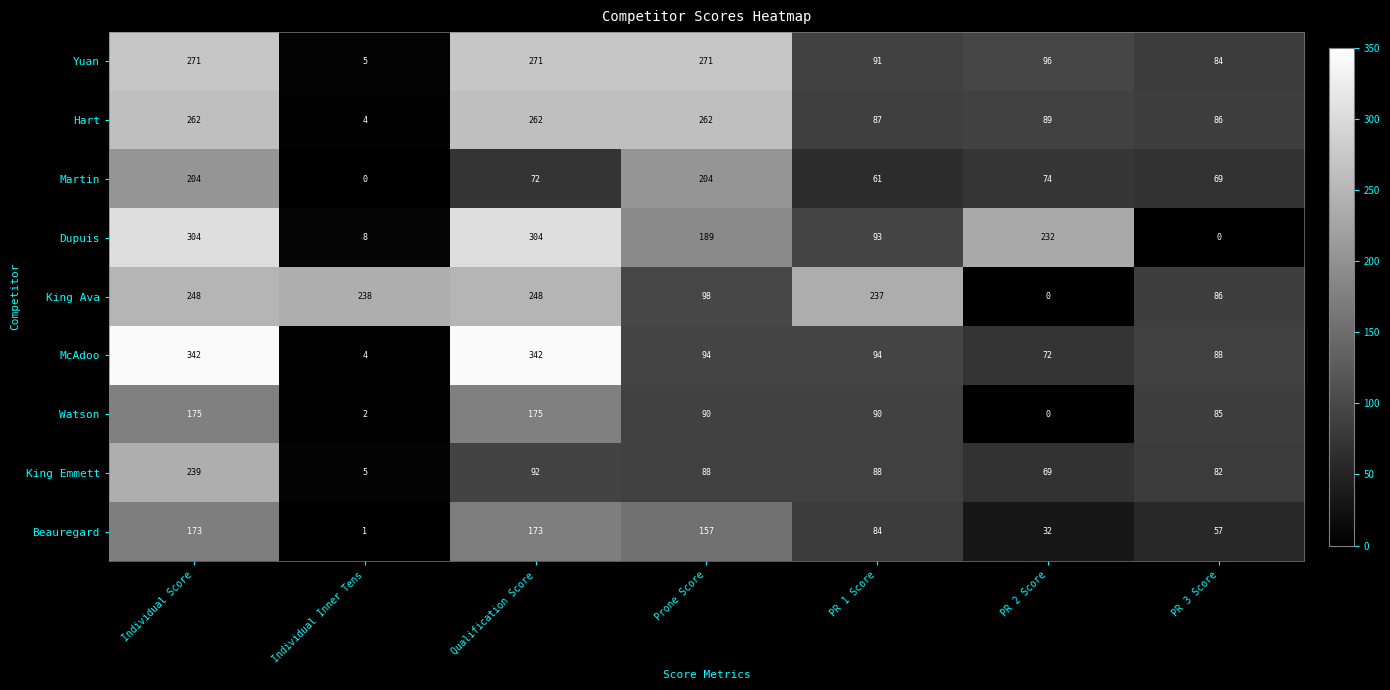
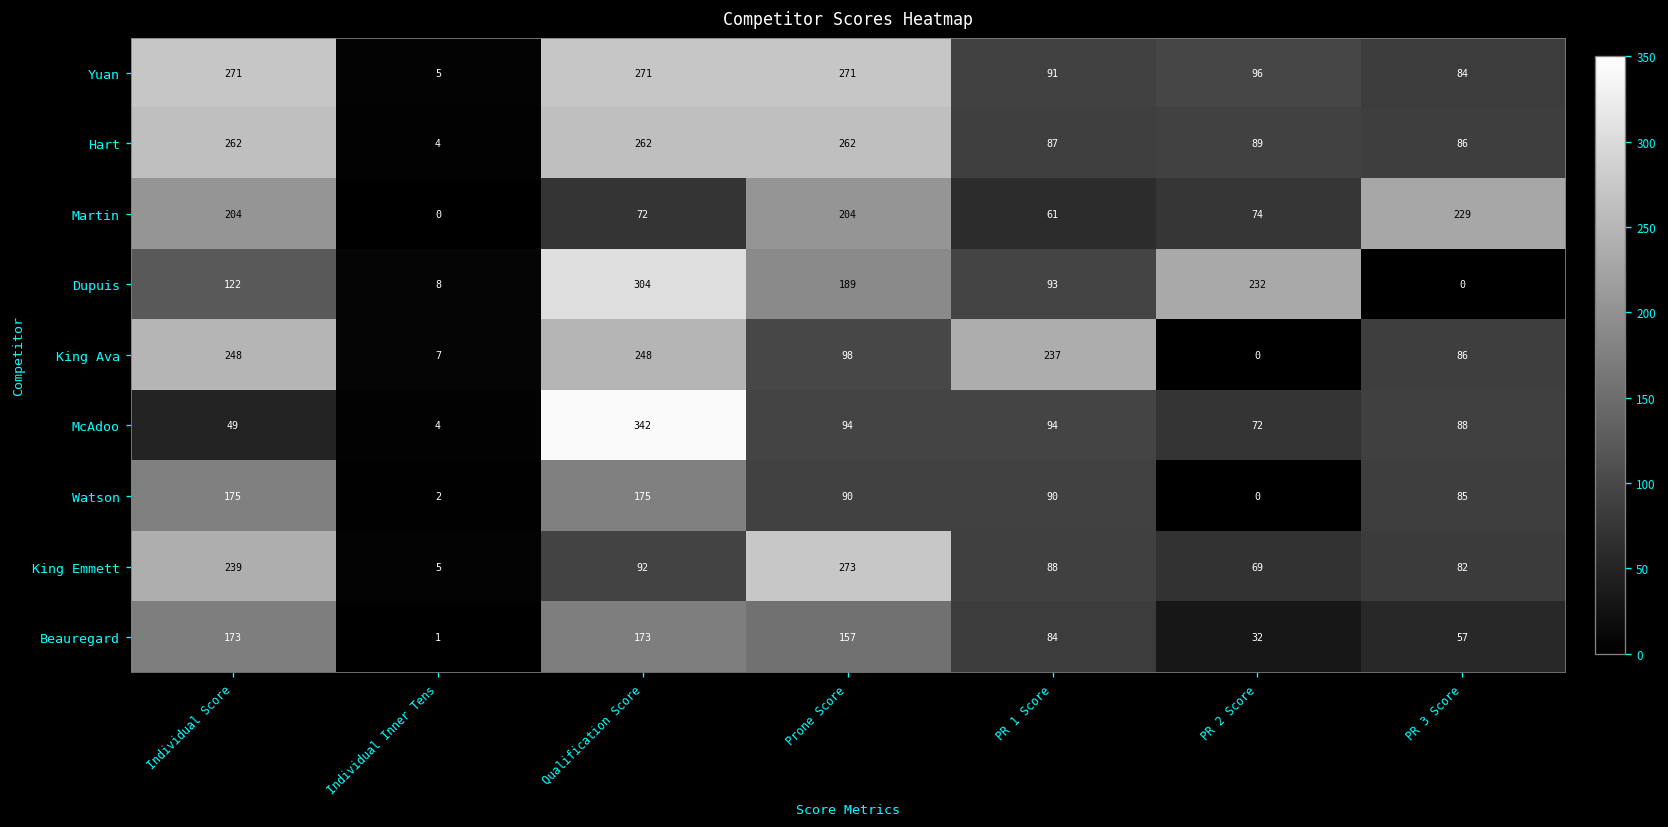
Martin, PR 3 Score: 69 -> 229
Dupuis, Individual Score: 304 -> 122
King Ava, Individual Inner Tens: 238 -> 7
McAdoo, Individual Score: 342 -> 49
King Emmett, Prone Score: 88 -> 273
